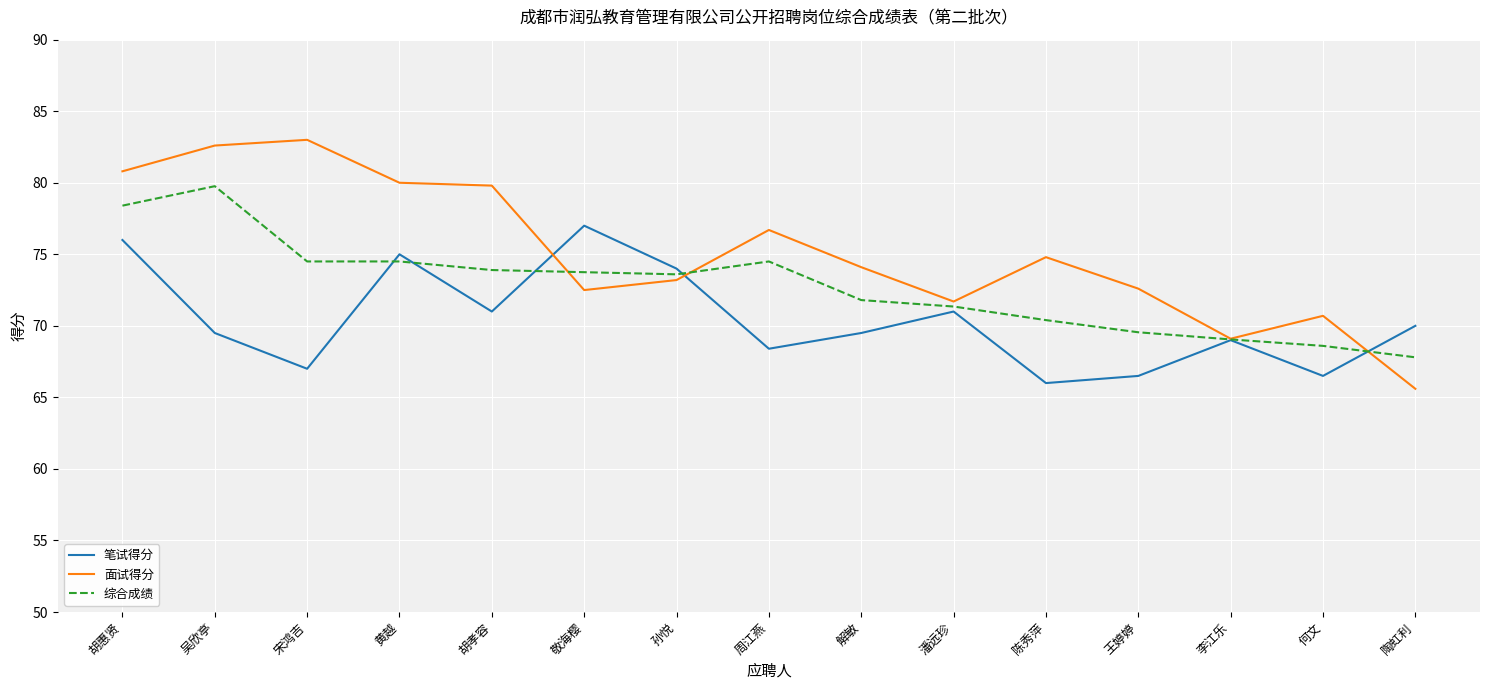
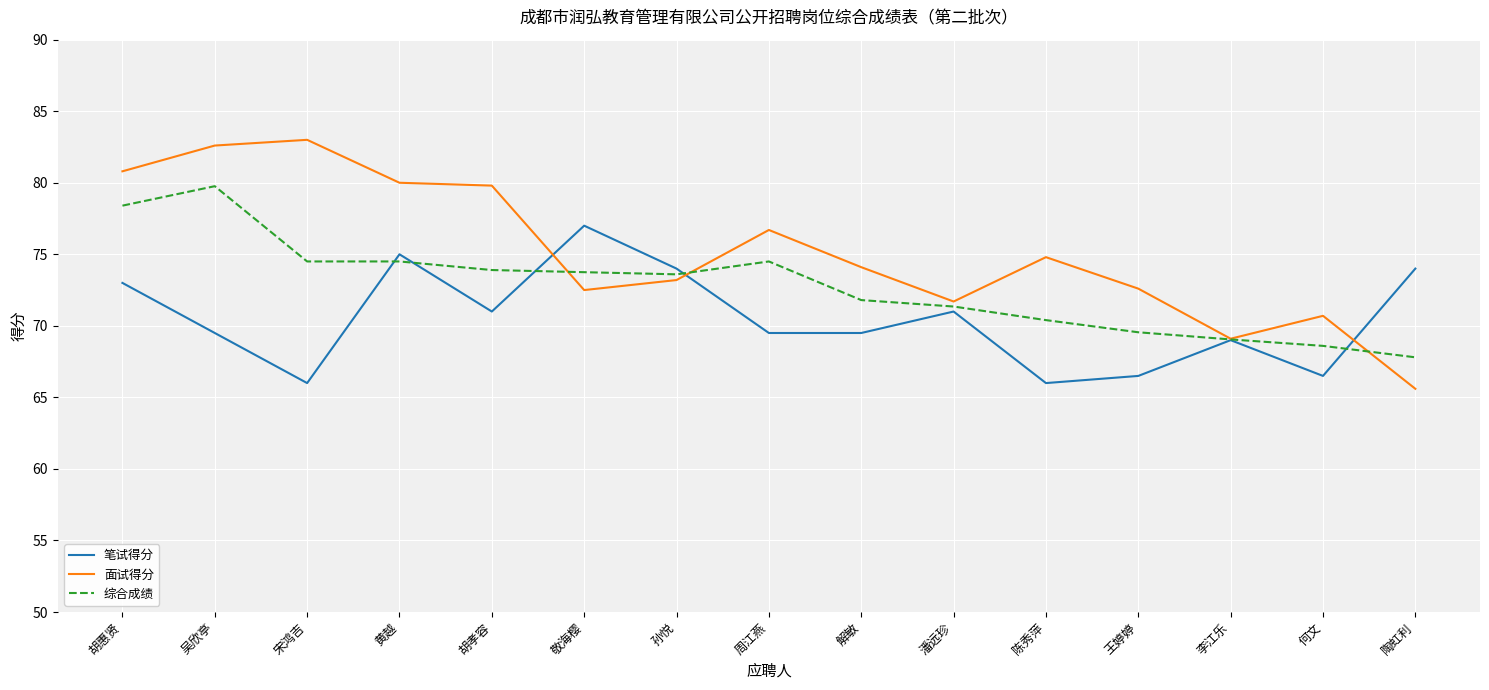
笔试得分, 胡惠贤: 76 -> 73
笔试得分, 宋鸿吉: 67 -> 66
笔试得分, 周江燕: 68.4 -> 69.5
笔试得分, 陶虹利: 70 -> 74
